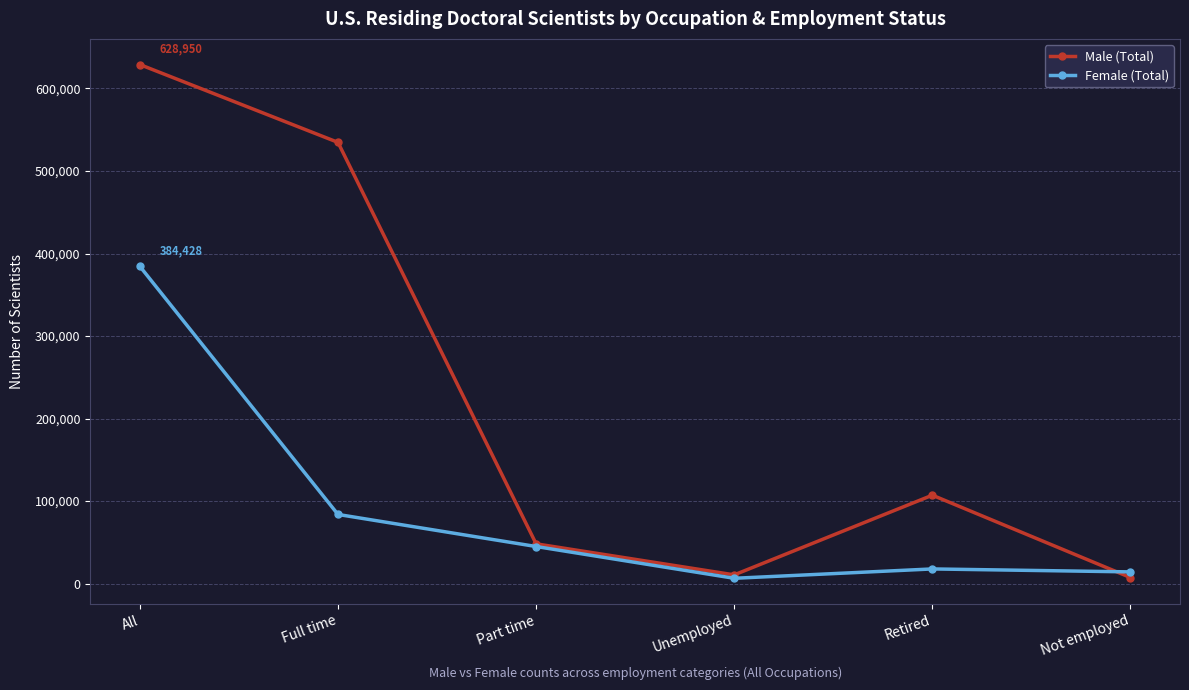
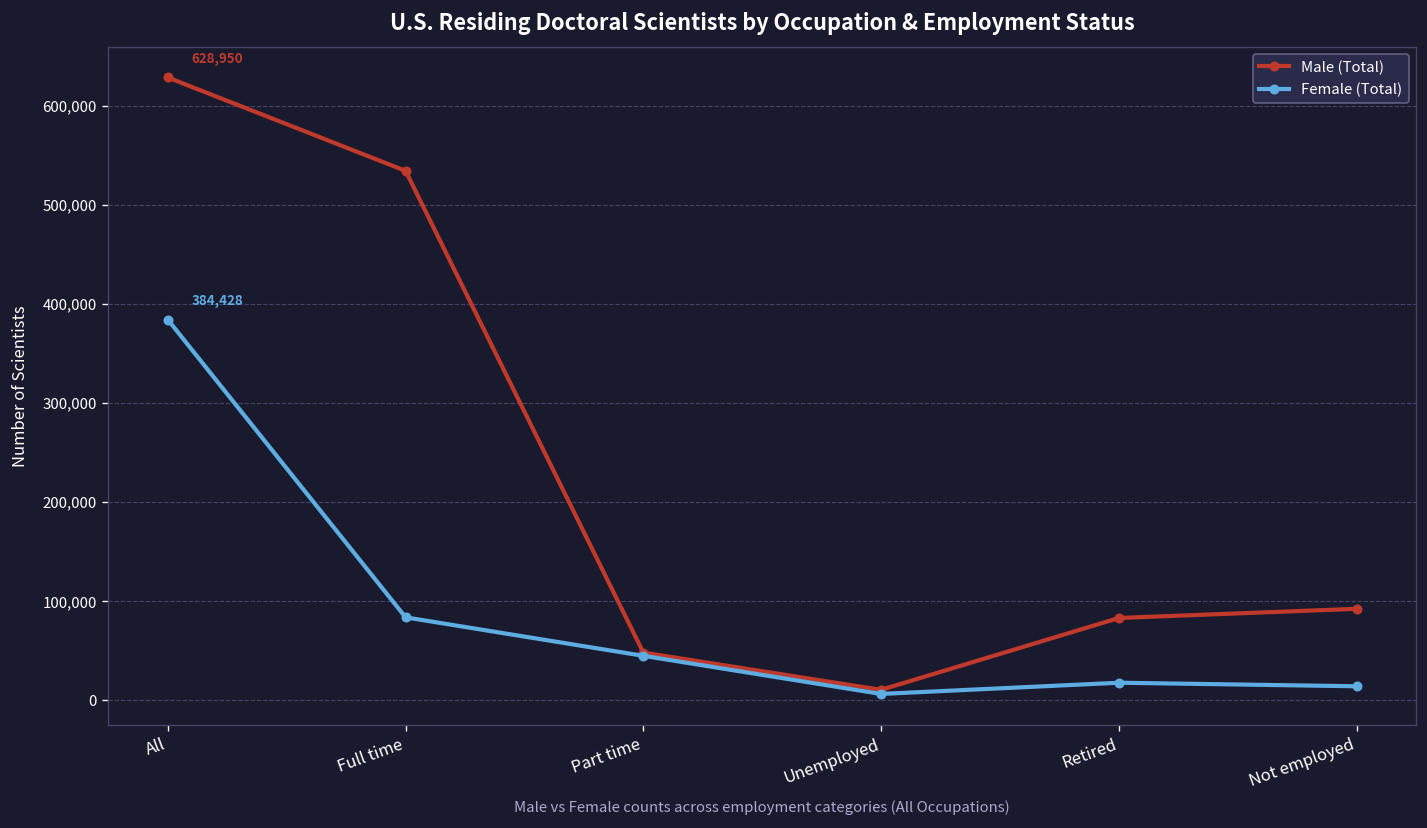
Male (Total), Retired: 110,000 -> 80,000
Male (Total), Not employed: 10,000 -> 90,000
